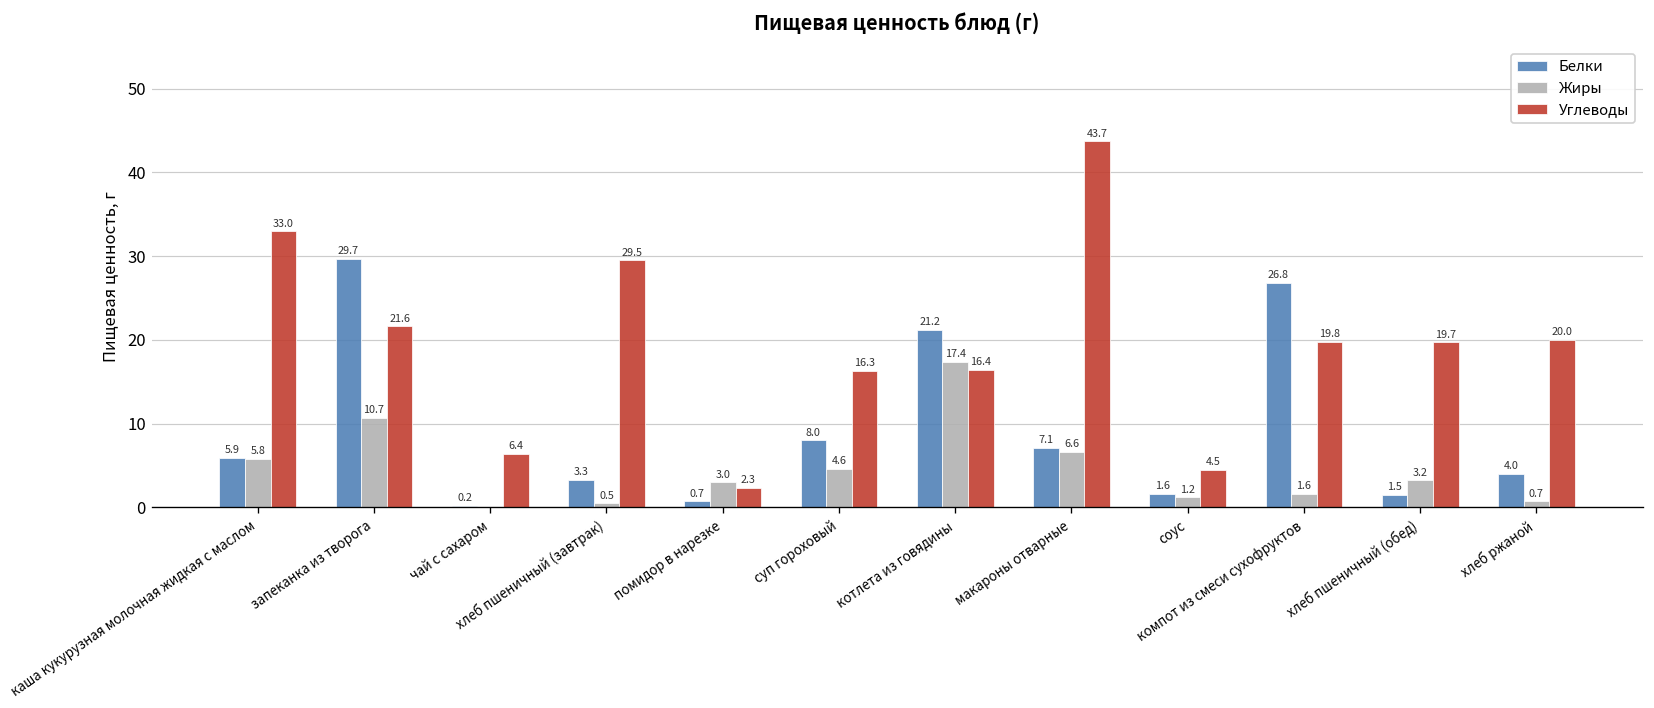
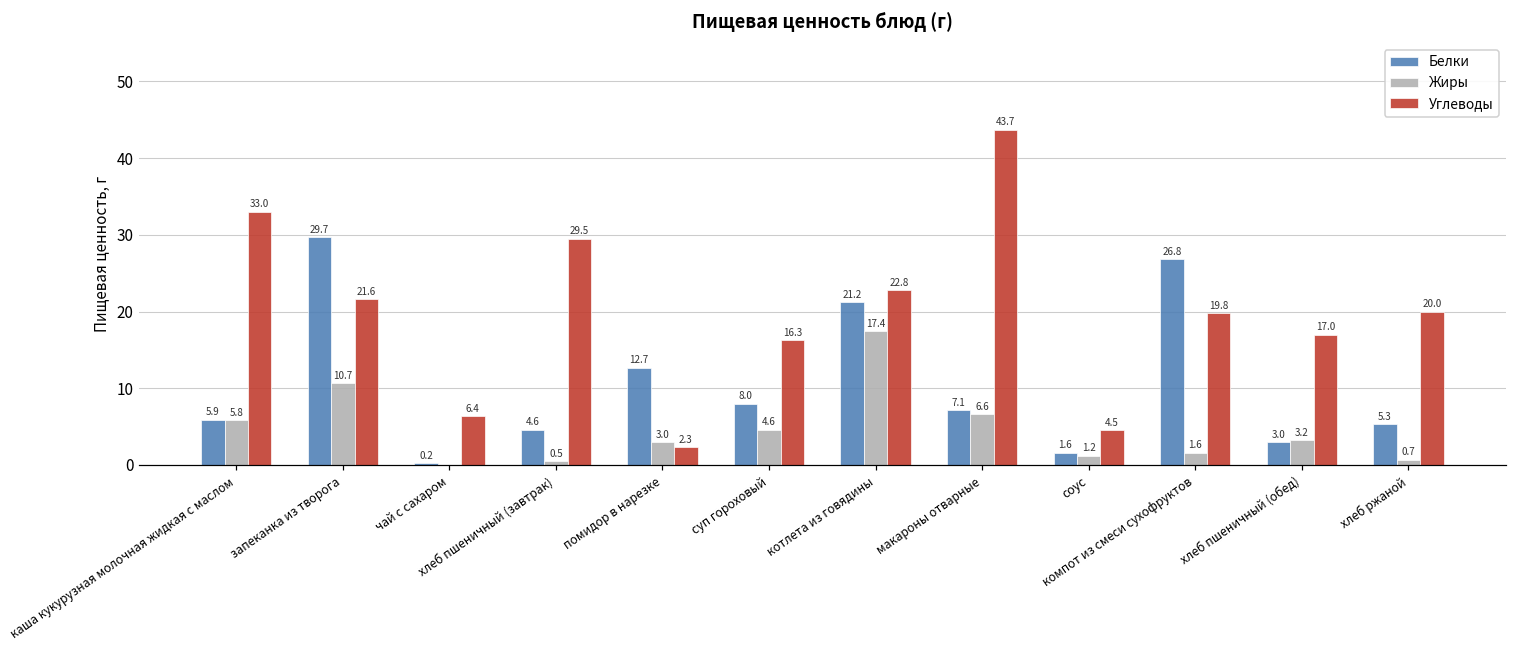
Белки, хлеб пшеничный (завтрак): 3.3 -> 4.6
Белки, помидор в нарезке: 0.7 -> 12.7
Углеводы, котлета из говядины: 16.4 -> 22.8
Белки, хлеб пшеничный (обед): 1.5 -> 3.0
Углеводы, хлеб пшеничный (обед): 19.7 -> 17.0
Белки, хлеб ржаной: 4.0 -> 5.3
